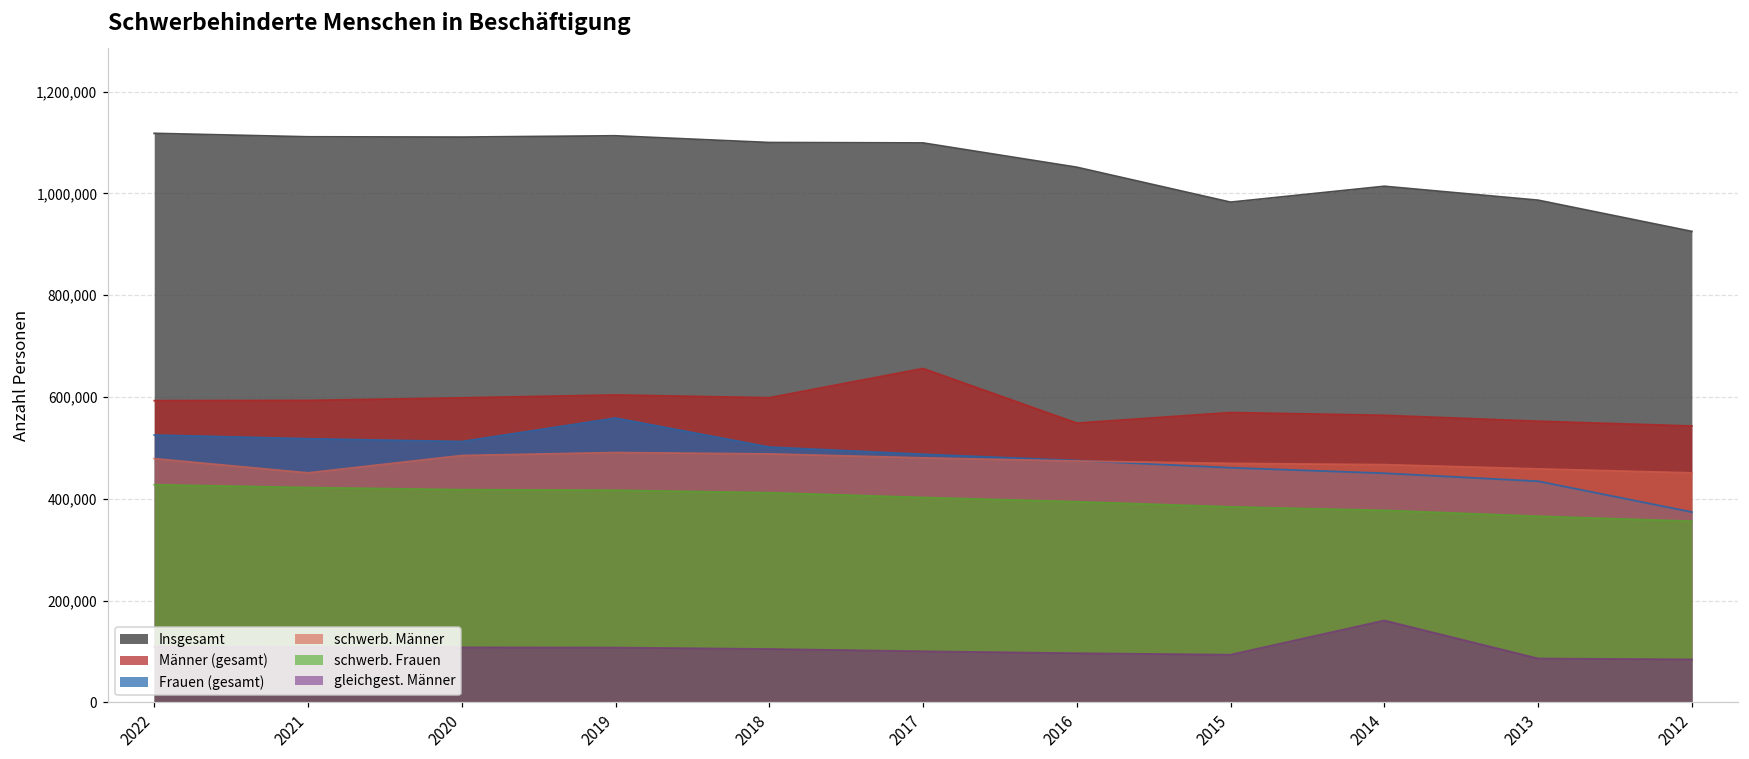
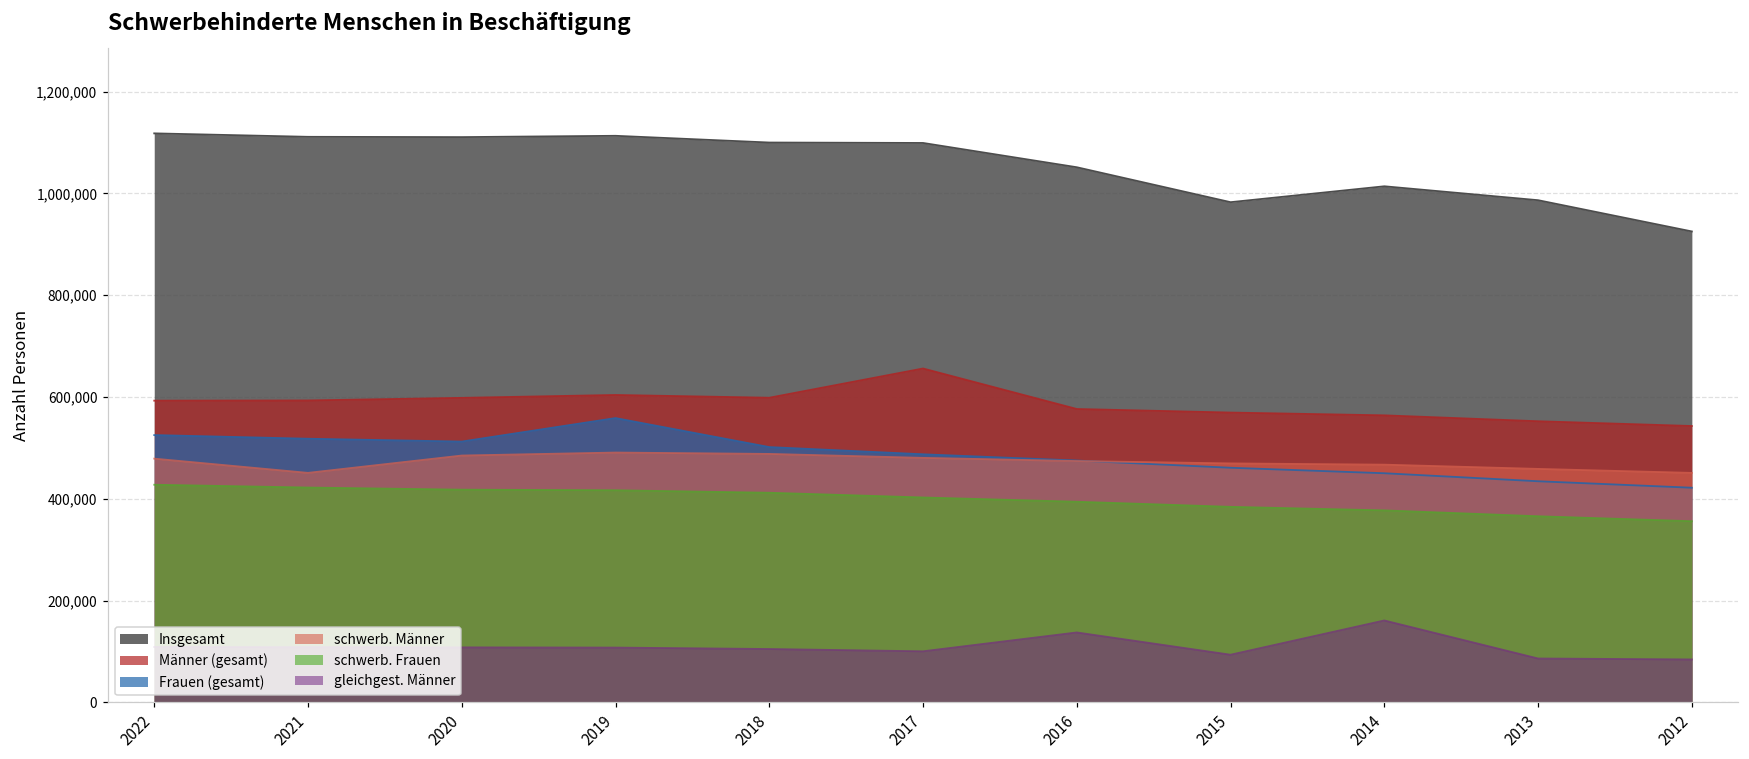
Männer (gesamt), 2016: 550,000 -> 580,000
gleichgest. Männer, 2016: 100,000 -> 140,000
Frauen (gesamt), 2012: 370,000 -> 420,000
